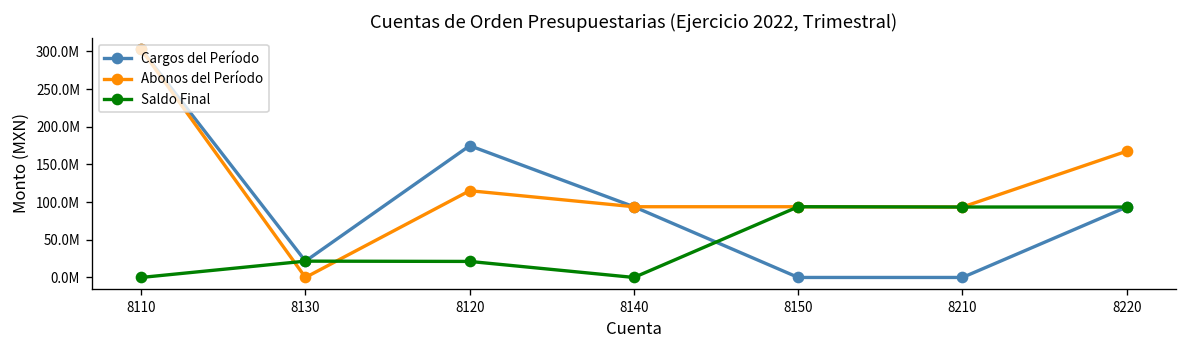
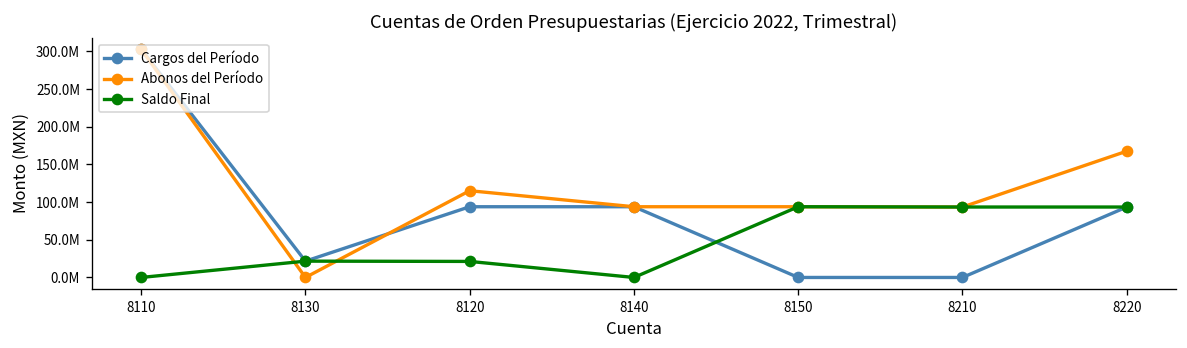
Cargos del Período, 8120: 170000000 -> 90000000
